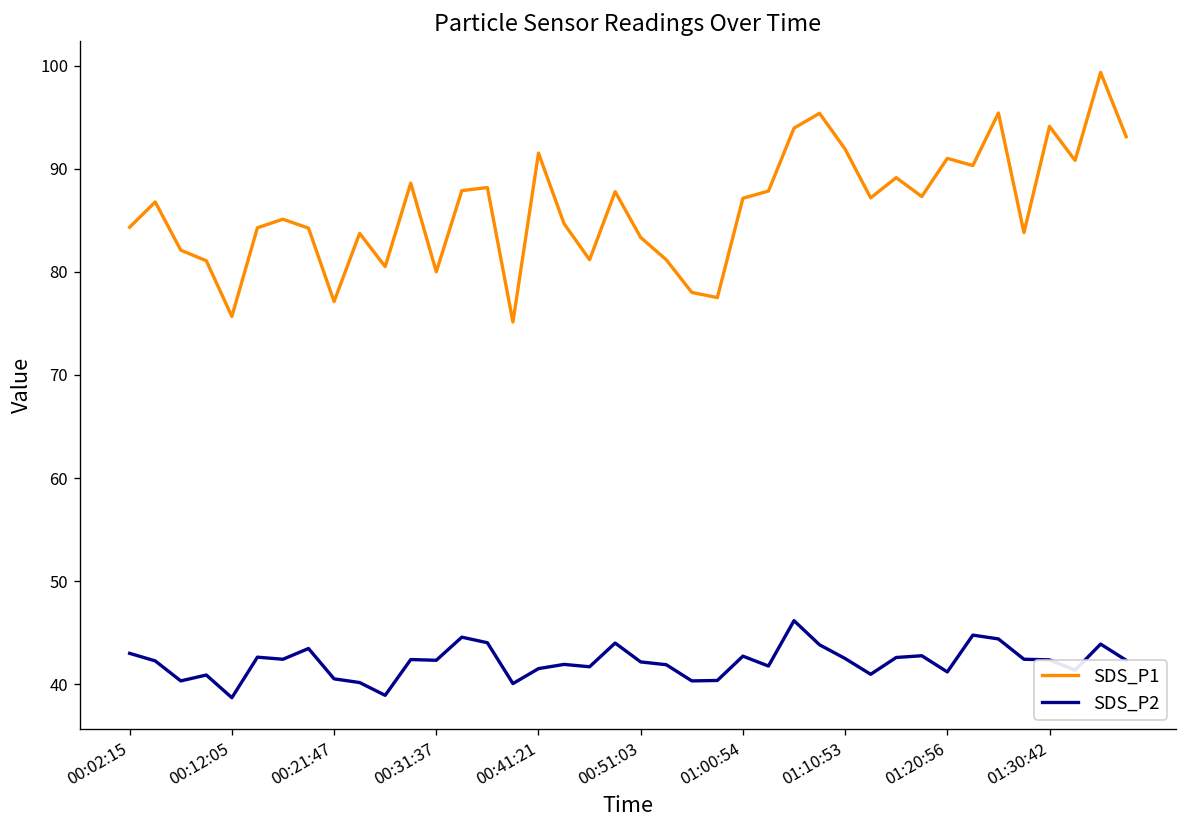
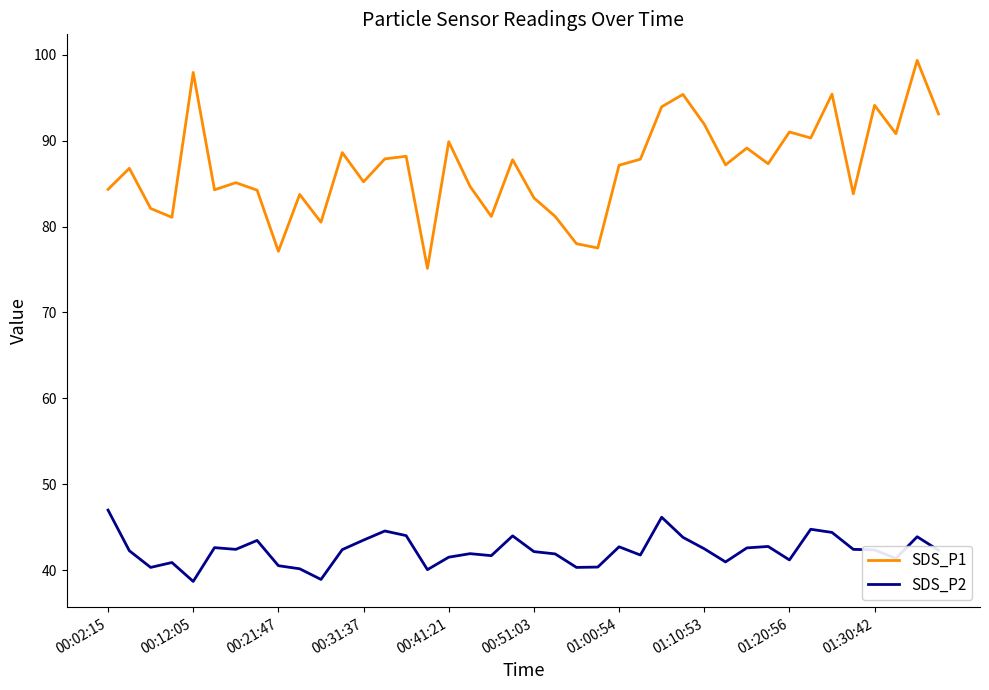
SDS_P2, 00:02:15: 43 -> 47
SDS_P1, 00:12:05: 76 -> 98
SDS_P1, 00:31:37: 80 -> 85
SDS_P2, 00:31:37: 42 -> 44
SDS_P1, 00:41:21: 92 -> 90
